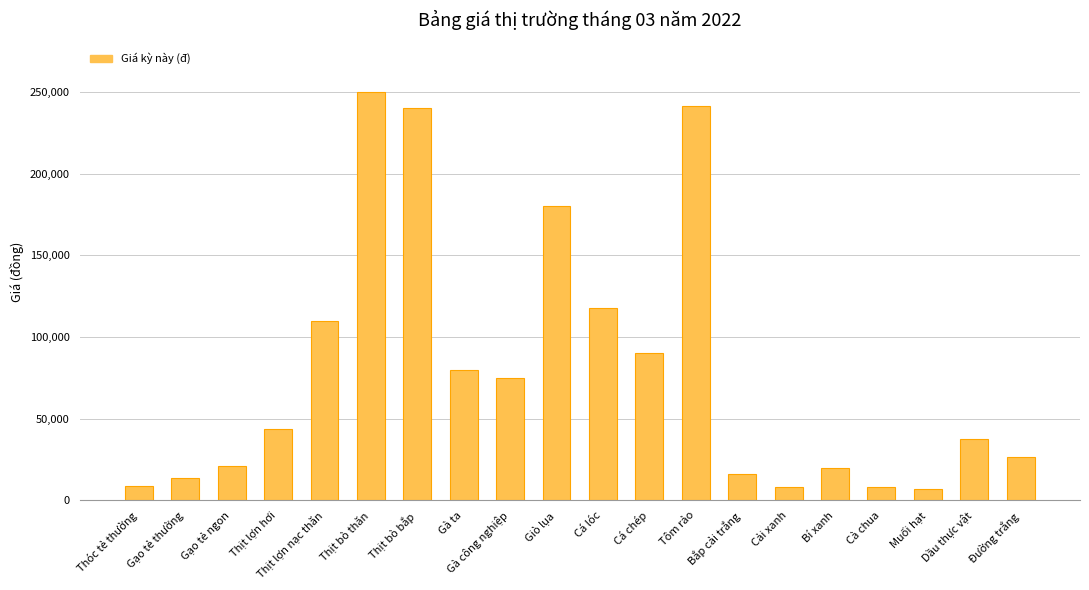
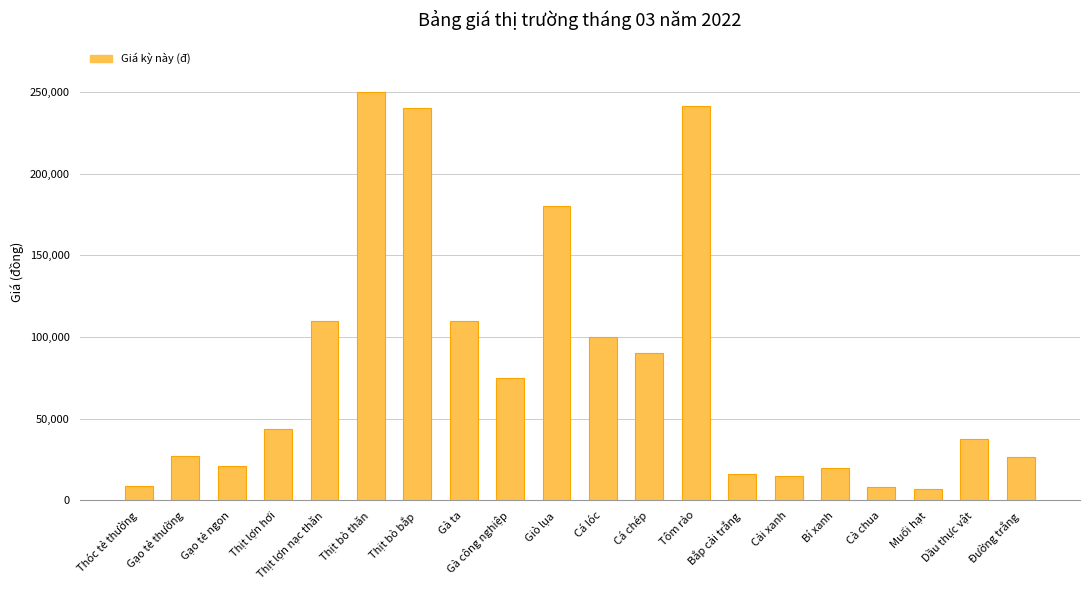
Gạo tẻ thường: 14,000 -> 27,000
Gà ta: 80,000 -> 110,000
Cá lóc: 118,000 -> 100,000
Cải xanh: 8,000 -> 15,000
